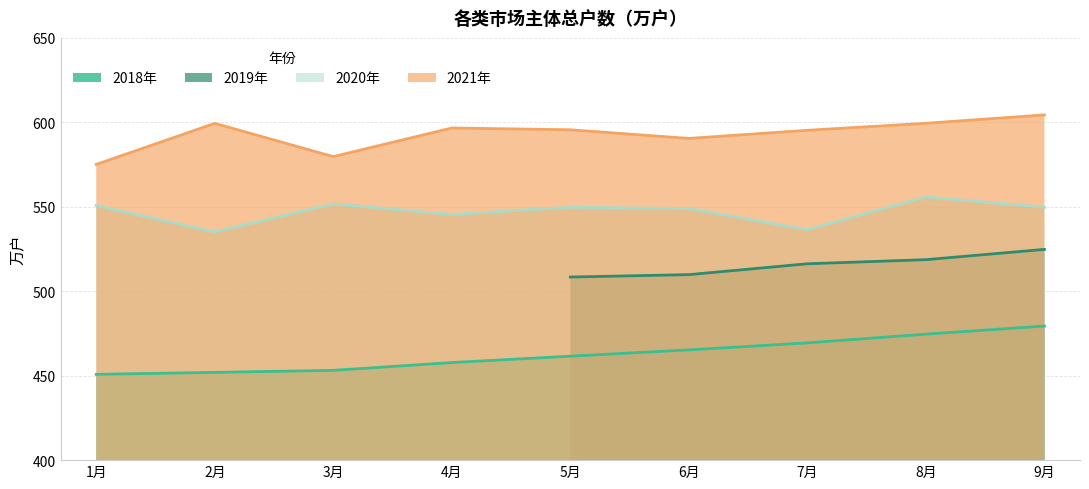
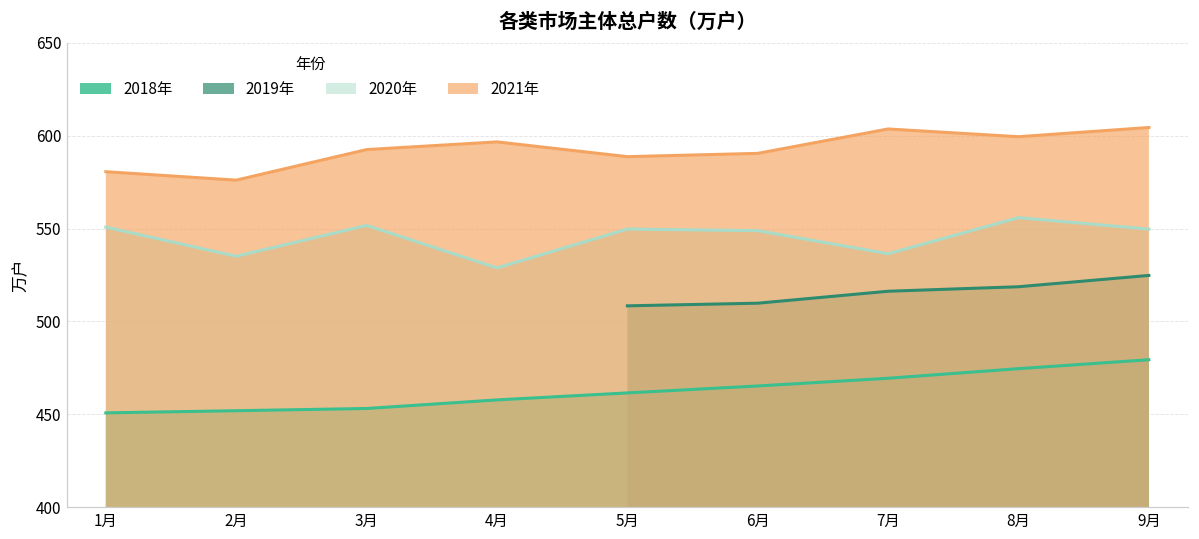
2021年, 1月: 575 -> 581
2021年, 2月: 599 -> 576
2021年, 3月: 580 -> 593
2020年, 4月: 545 -> 529
2021年, 5月: 596 -> 589
2021年, 7月: 595 -> 604
